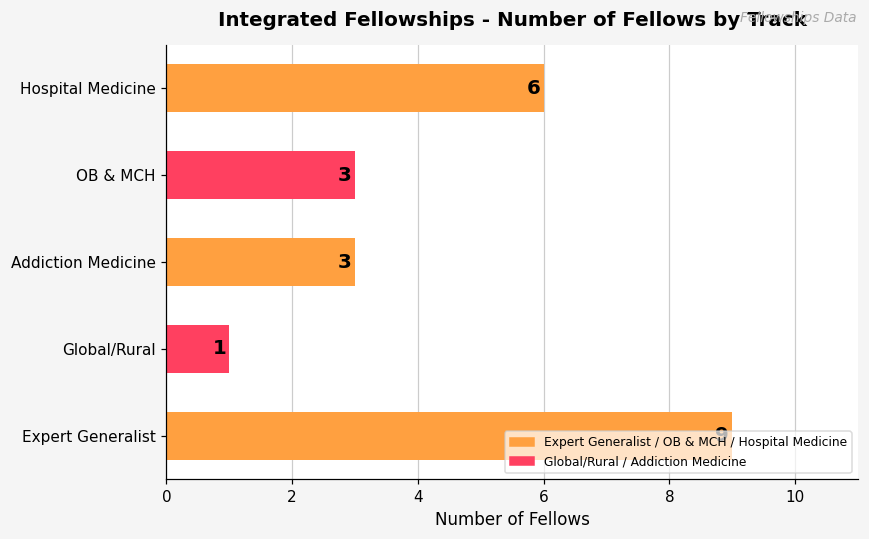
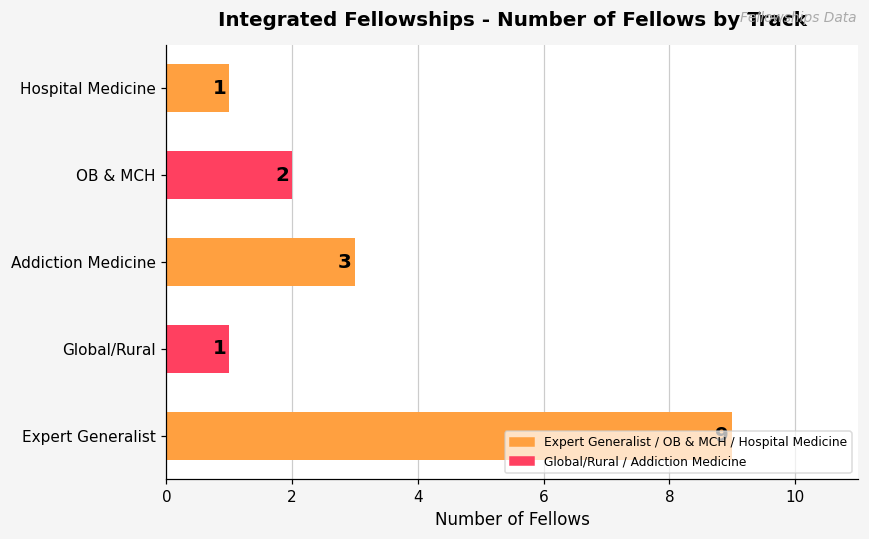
Hospital Medicine: 6 -> 1
OB & MCH: 3 -> 2
